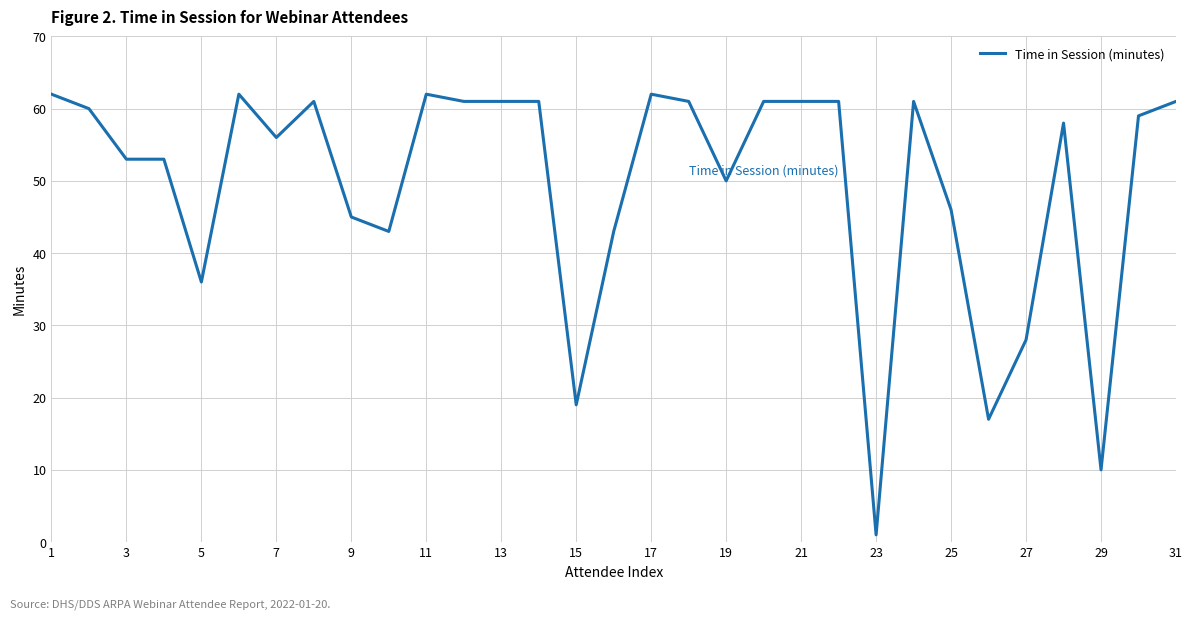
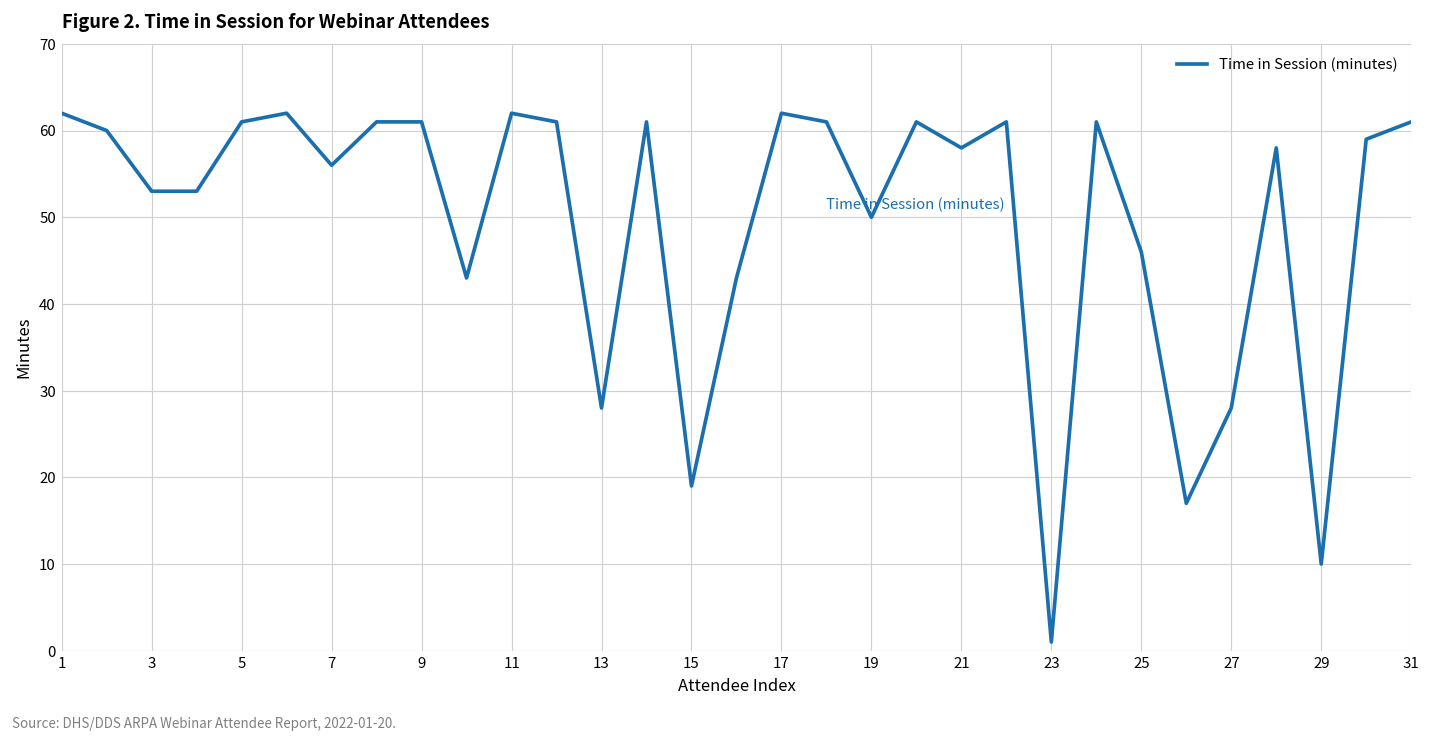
5: 36 -> 61
9: 45 -> 61
13: 61 -> 28
21: 61 -> 58
